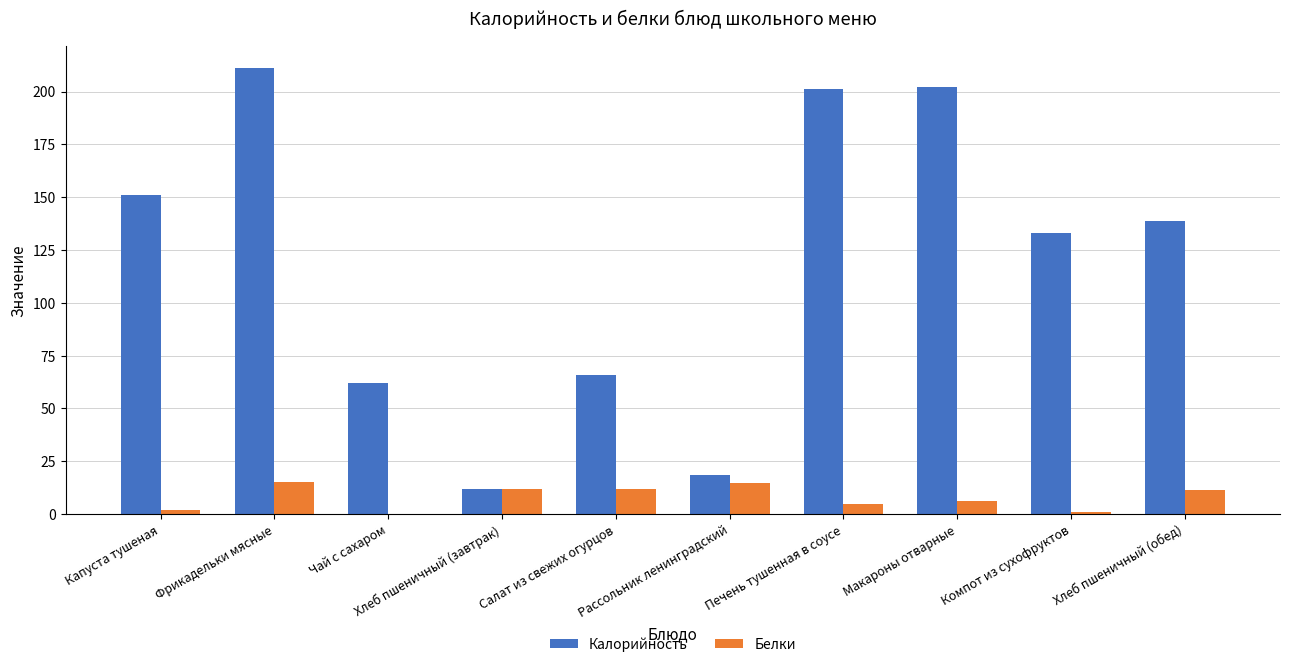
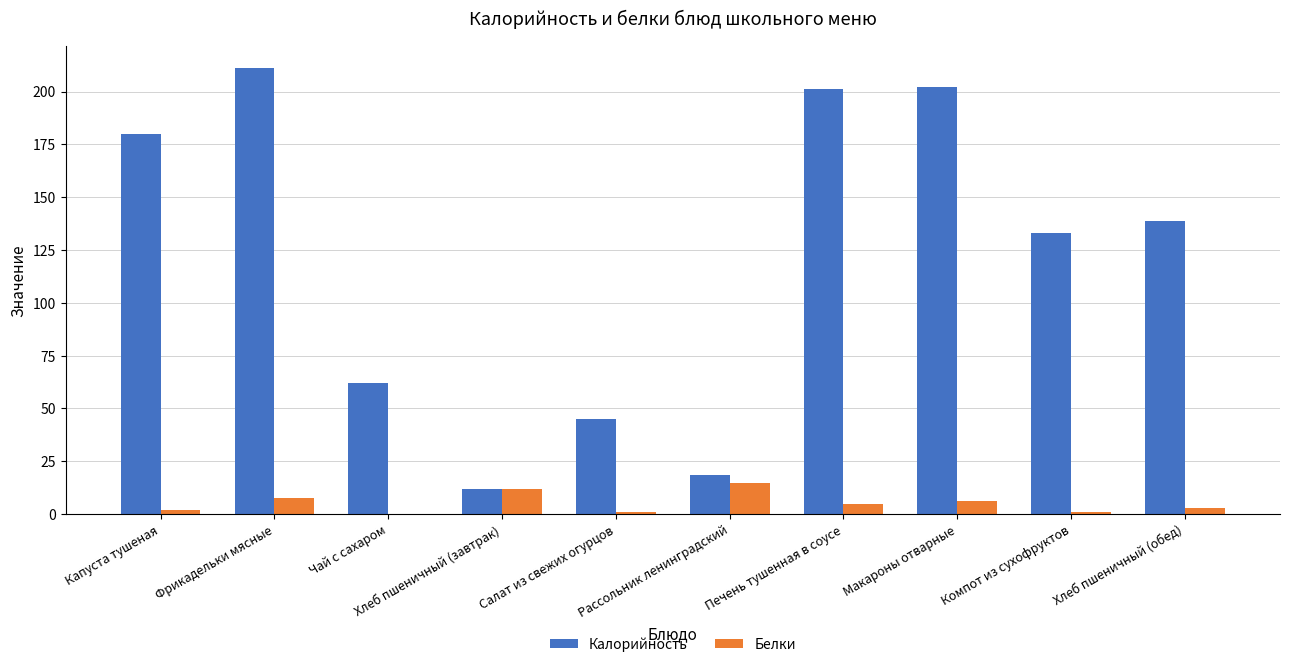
Калорийность, Капуста тушеная: 151 -> 180
Белки, Фрикадельки мясные: 15 -> 8
Калорийность, Салат из свежих огурцов: 66 -> 45
Белки, Салат из свежих огурцов: 12 -> 1
Белки, Хлеб пшеничный (обед): 12 -> 3
